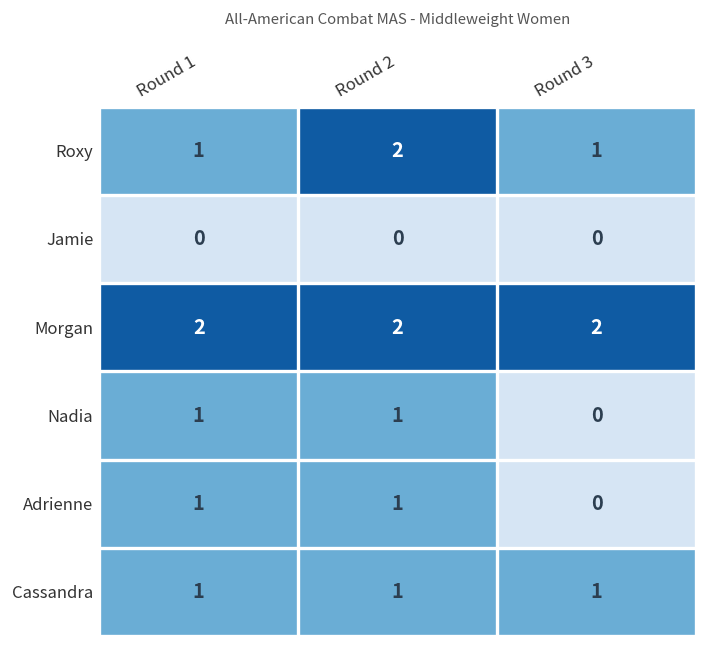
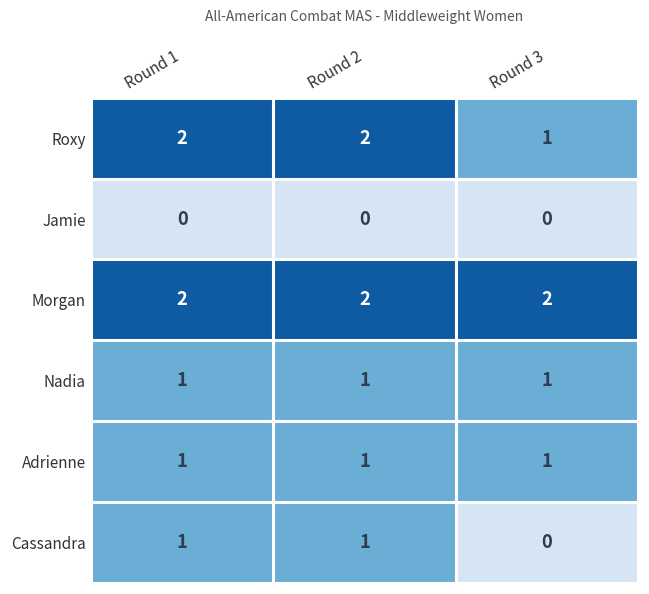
Roxy, Round 1: 1 -> 2
Nadia, Round 3: 0 -> 1
Adrienne, Round 3: 0 -> 1
Cassandra, Round 3: 1 -> 0
